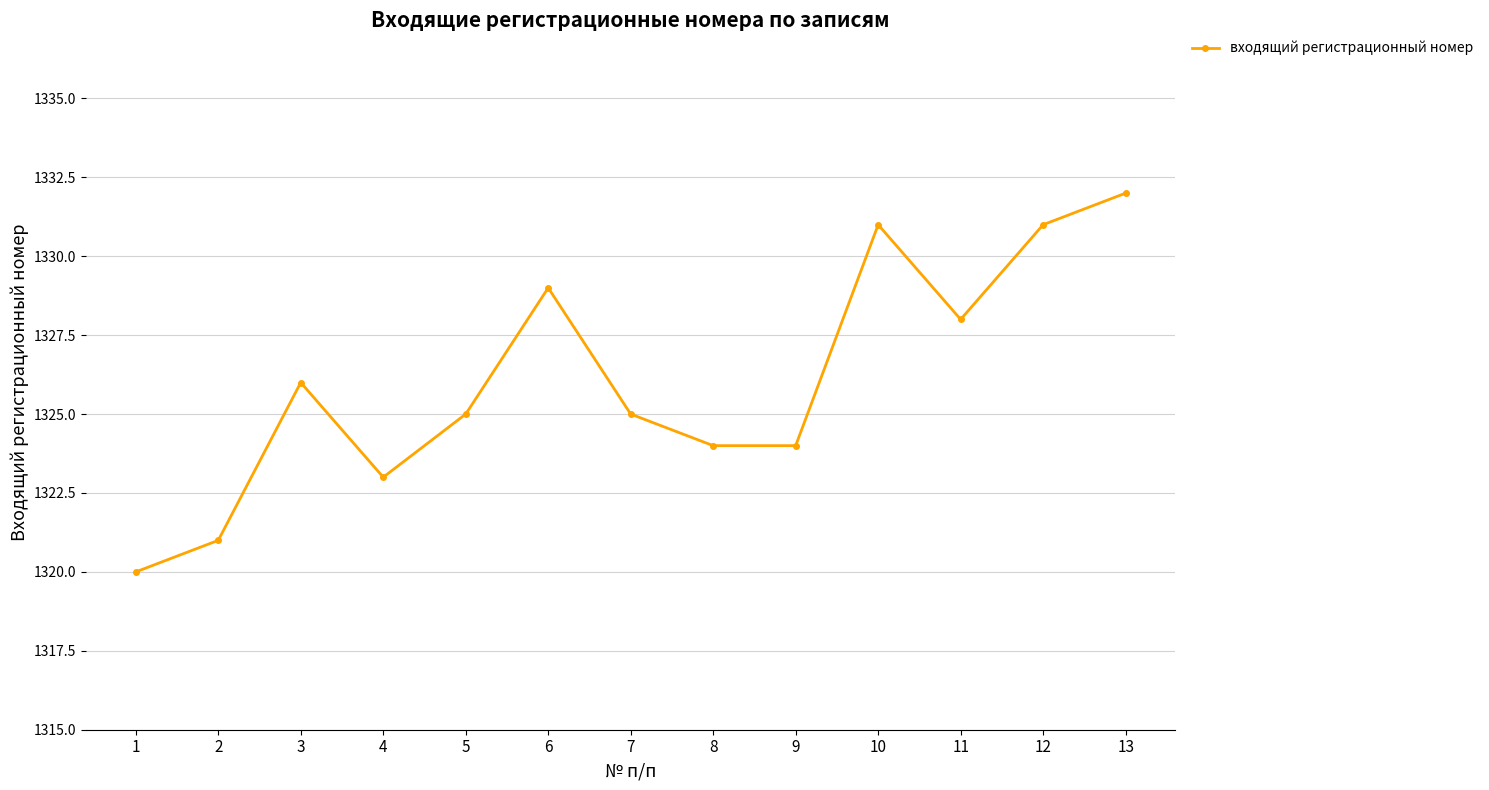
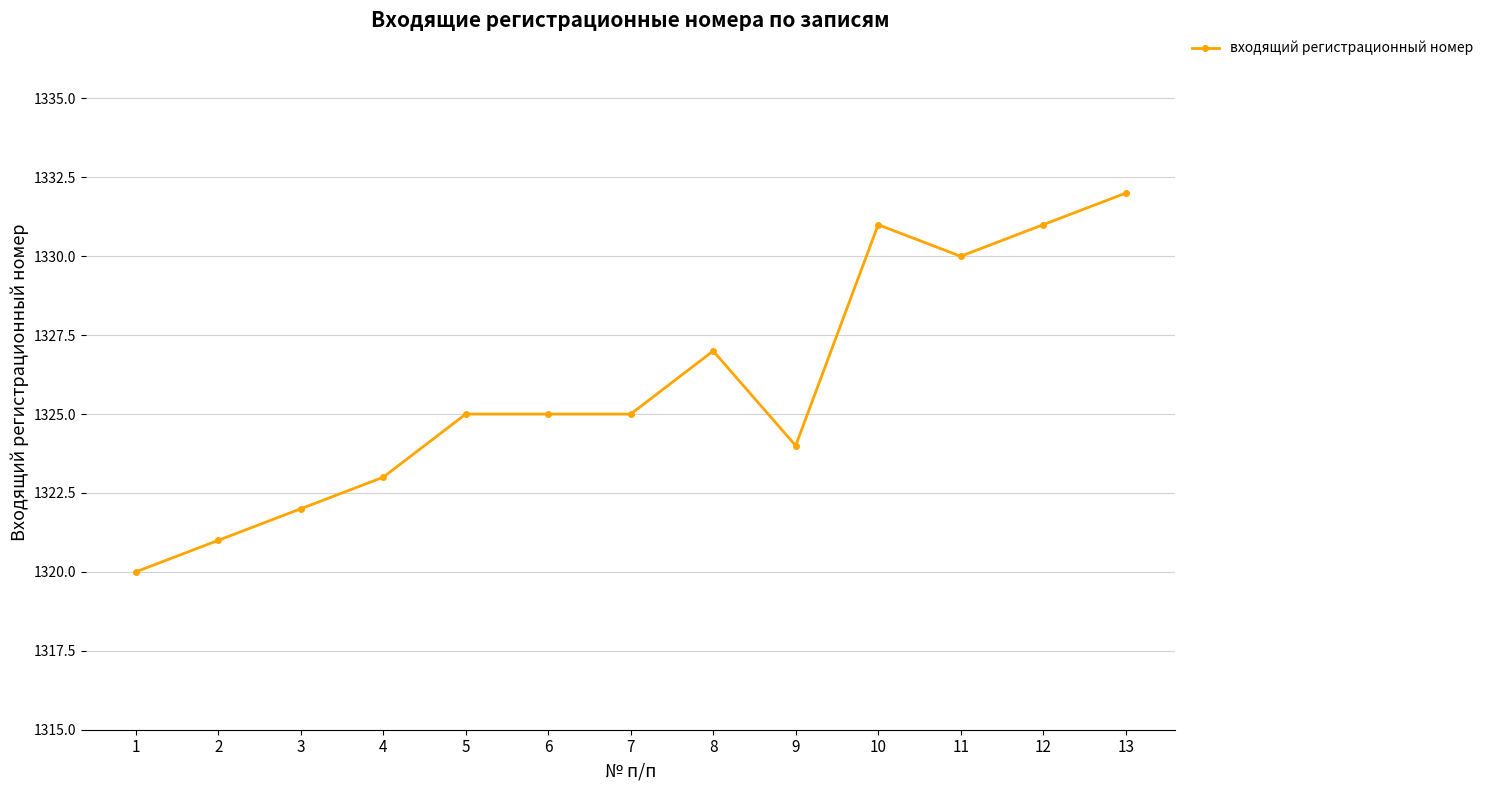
3: 1326 -> 1322
6: 1329 -> 1325
8: 1324 -> 1327
11: 1328 -> 1330
